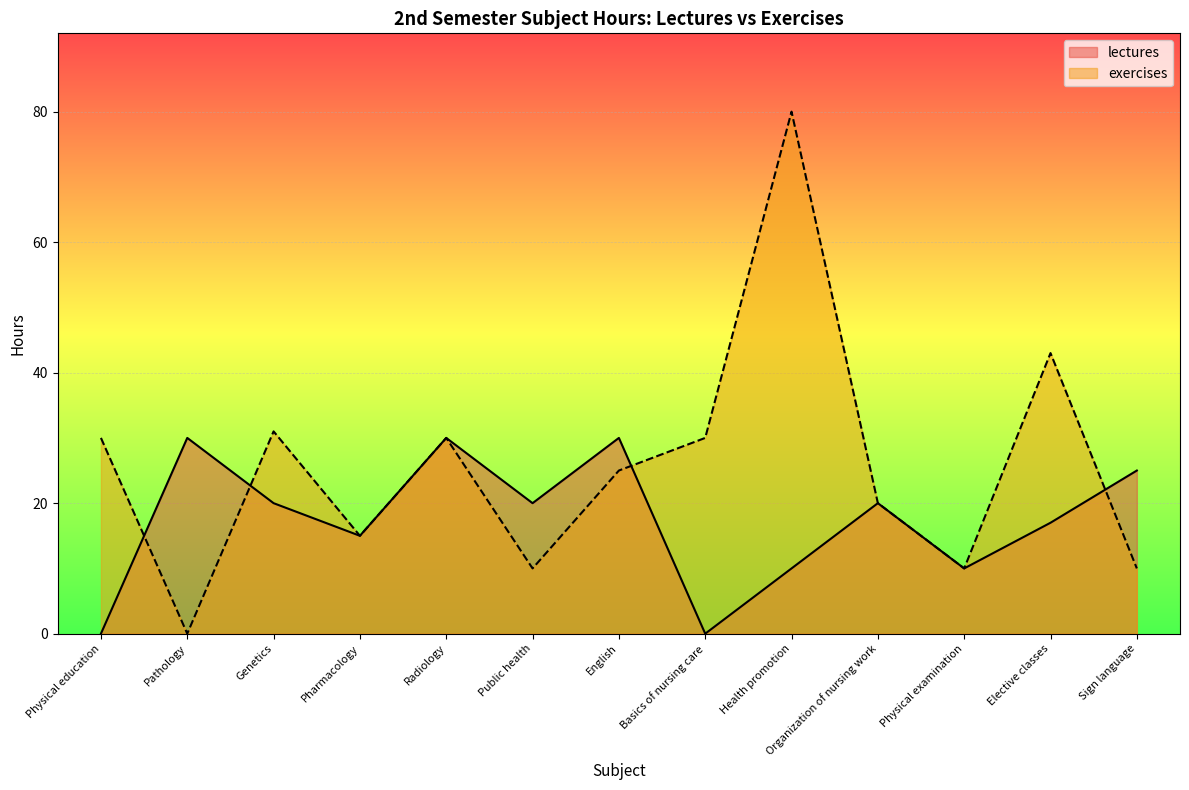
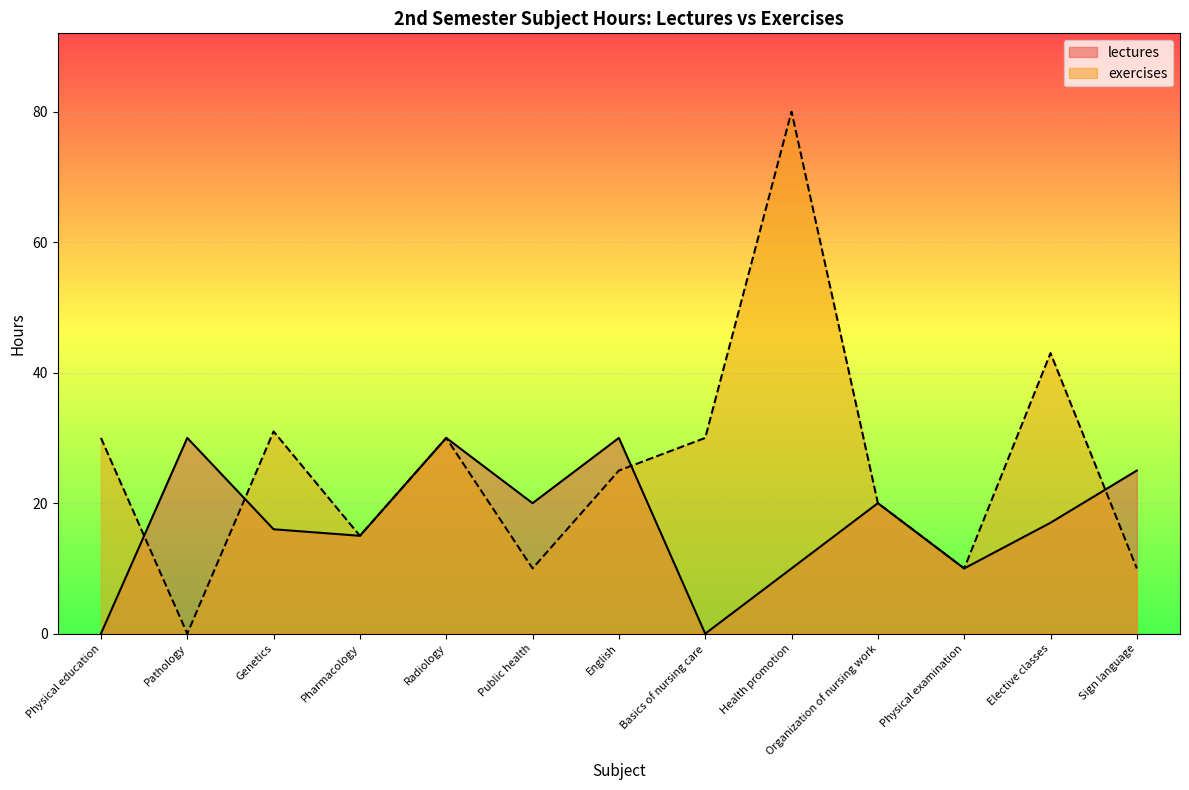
lectures, Genetics: 20 -> 16
